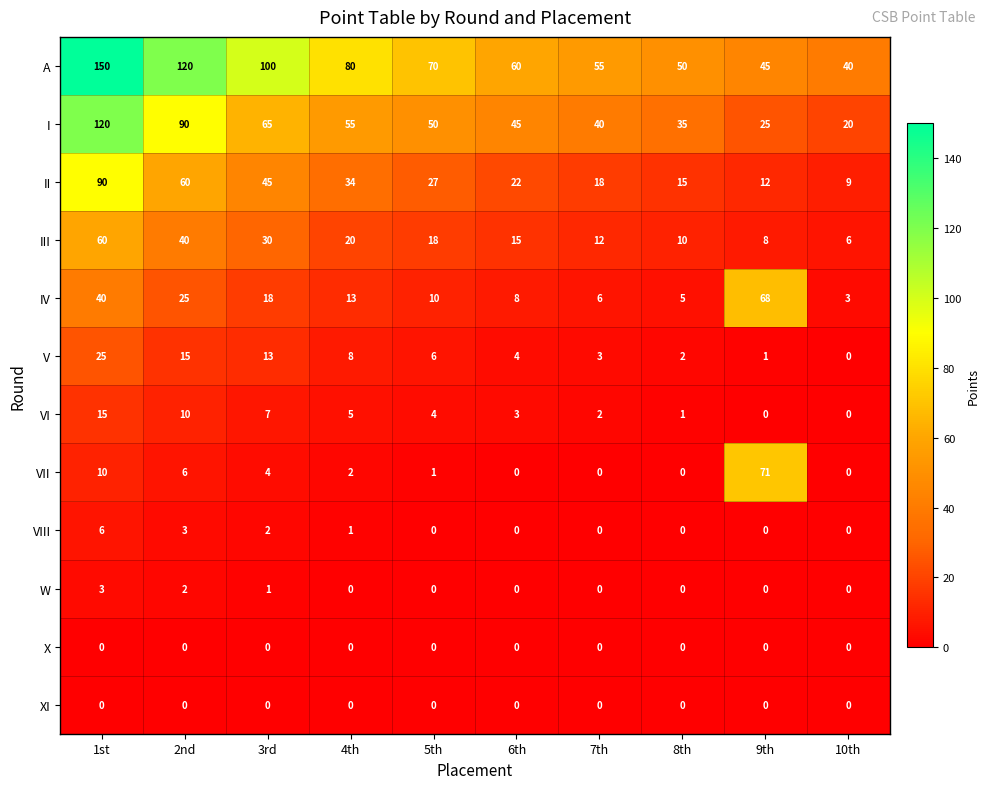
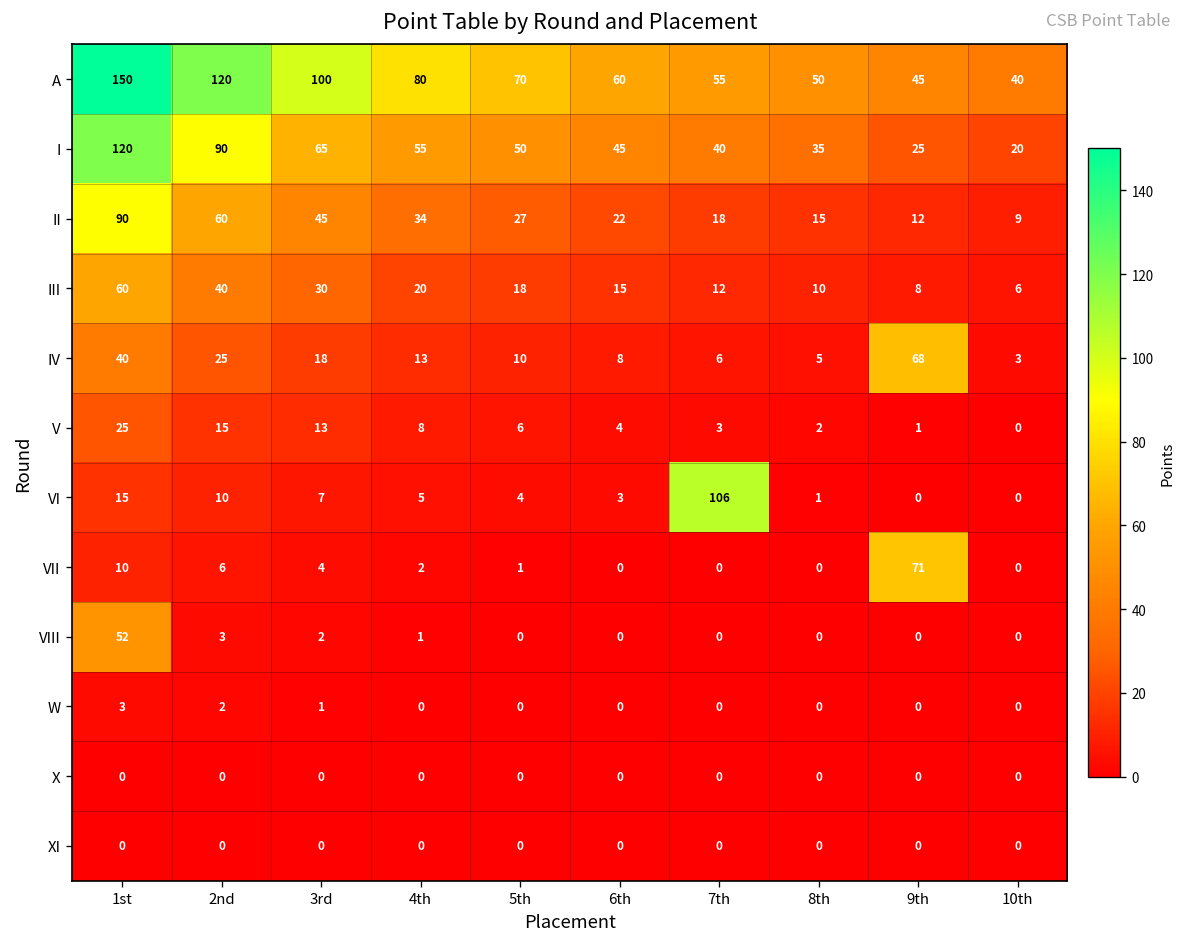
VI, 7th: 2 -> 106
VIII, 1st: 6 -> 52
